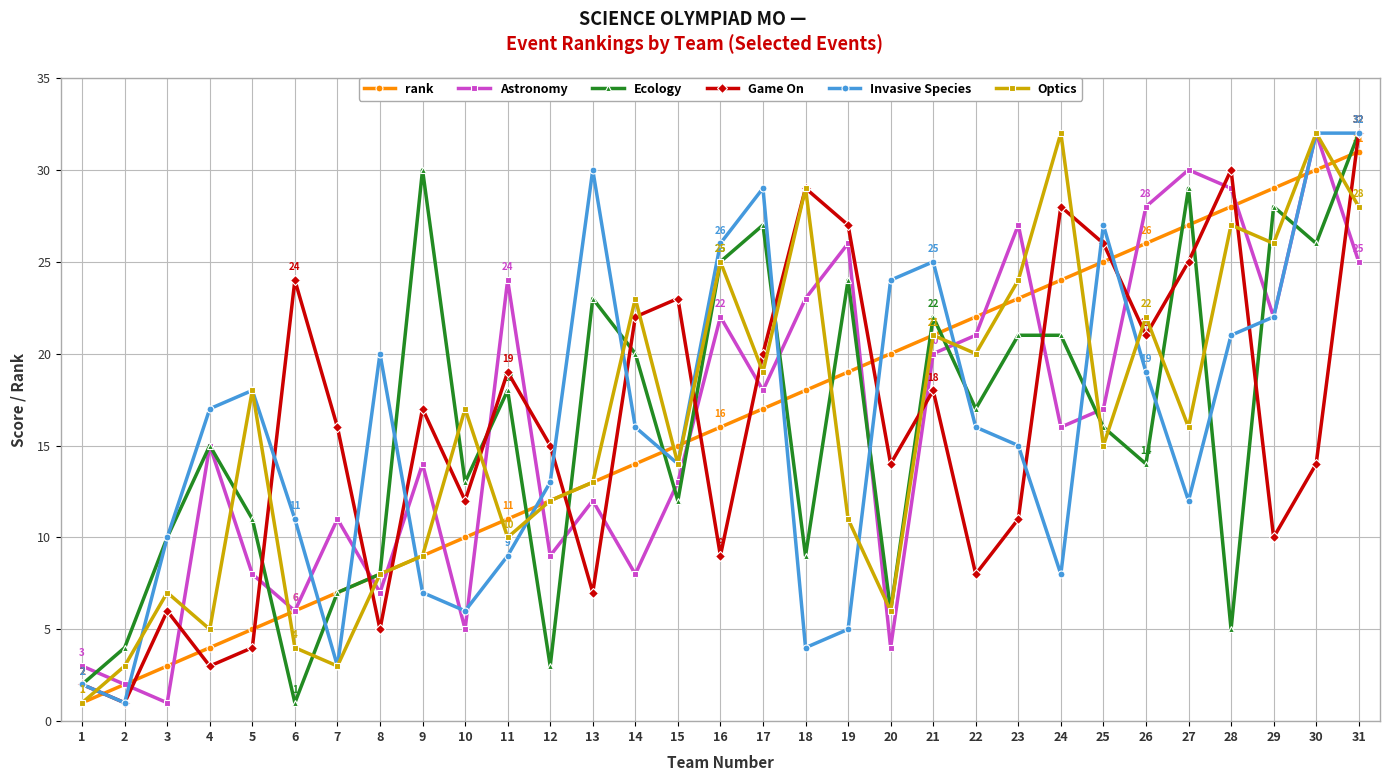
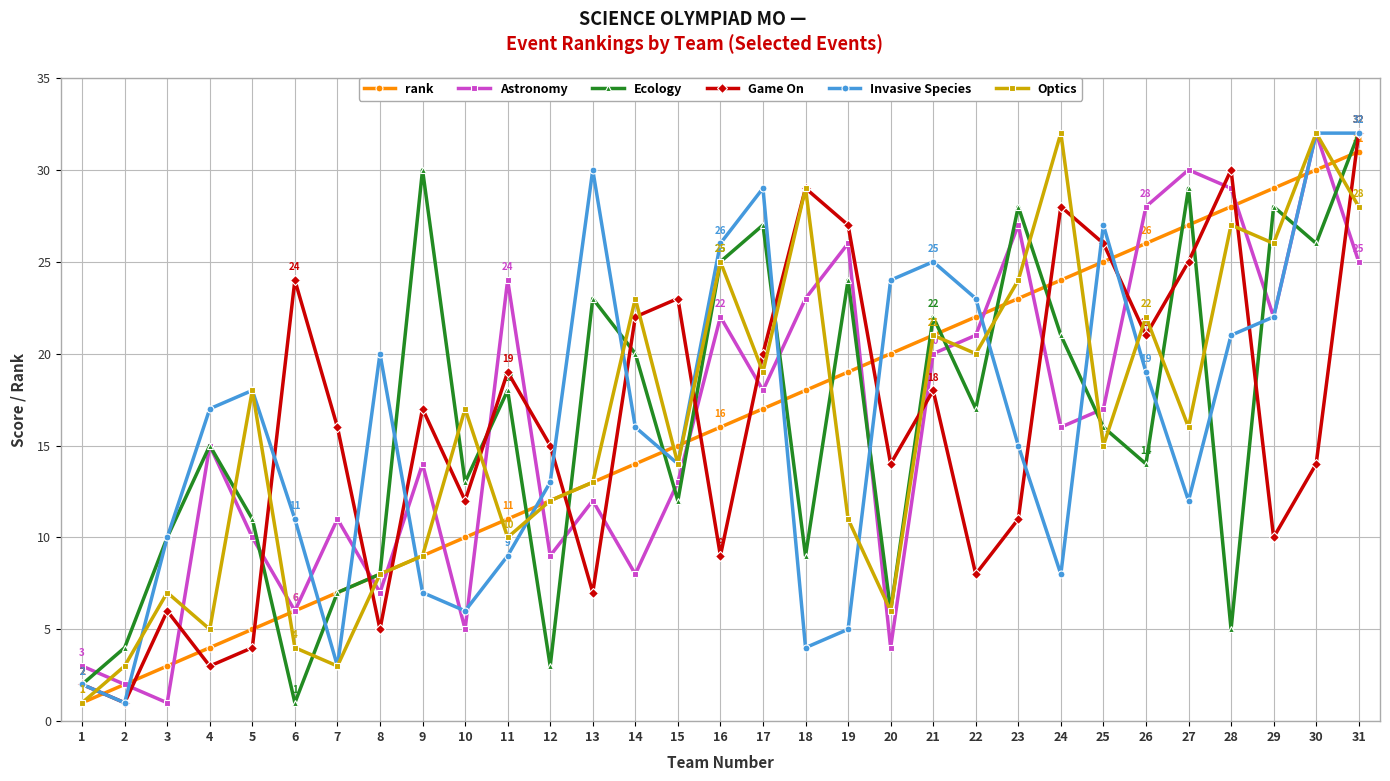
Astronomy, 5: 8 -> 10
Invasive Species, 22: 16 -> 23
Ecology, 23: 21 -> 28
